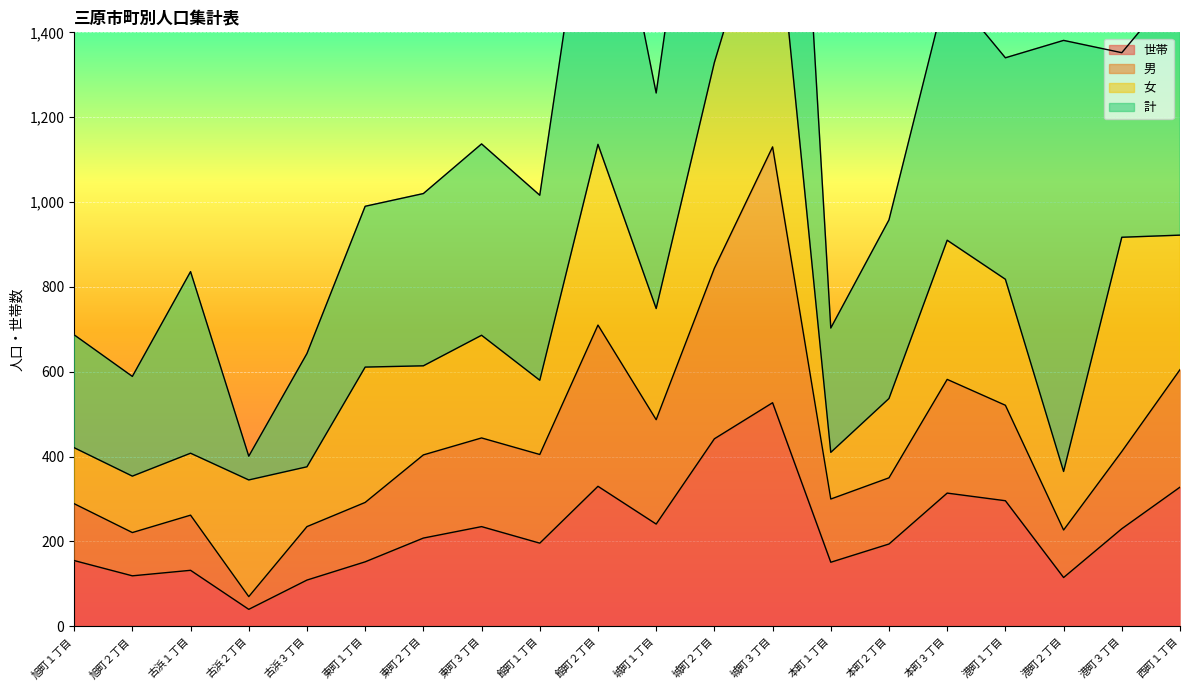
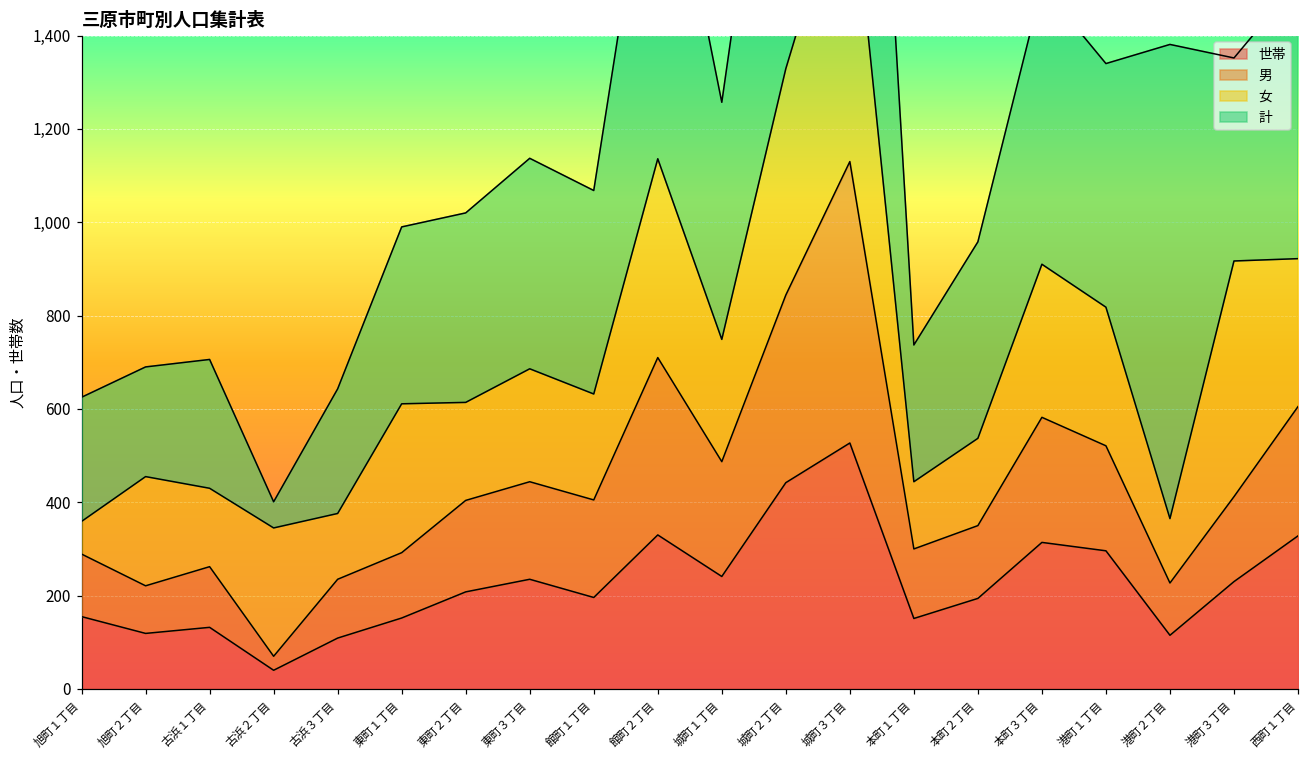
女, 旭町１丁目: 130 -> 70
女, 旭町２丁目: 130 -> 230
女, 古浜１丁目: 150 -> 170
計, 古浜１丁目: 430 -> 280
女, 館町１丁目: 180 -> 230
女, 本町１丁目: 110 -> 140
